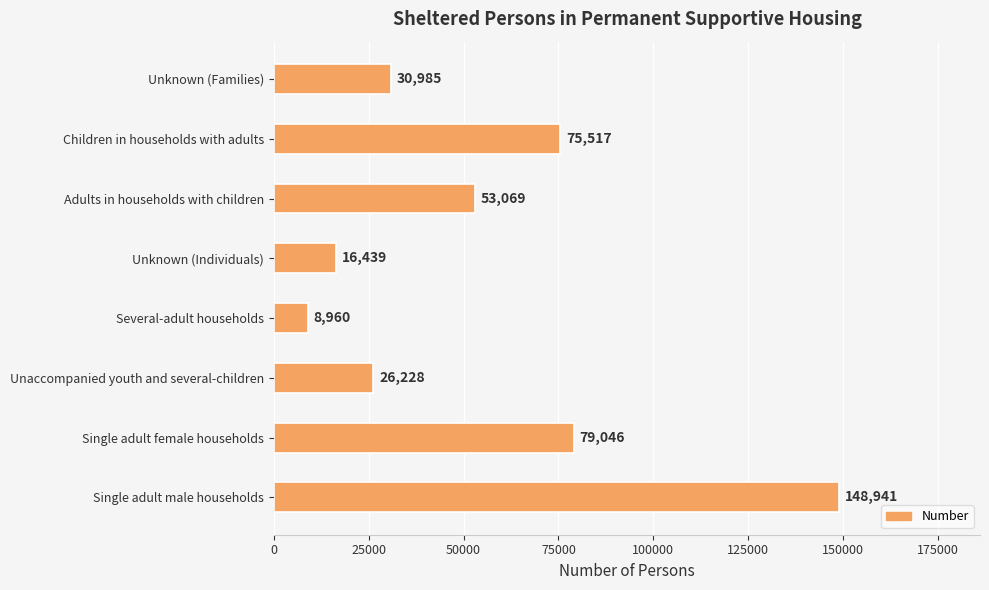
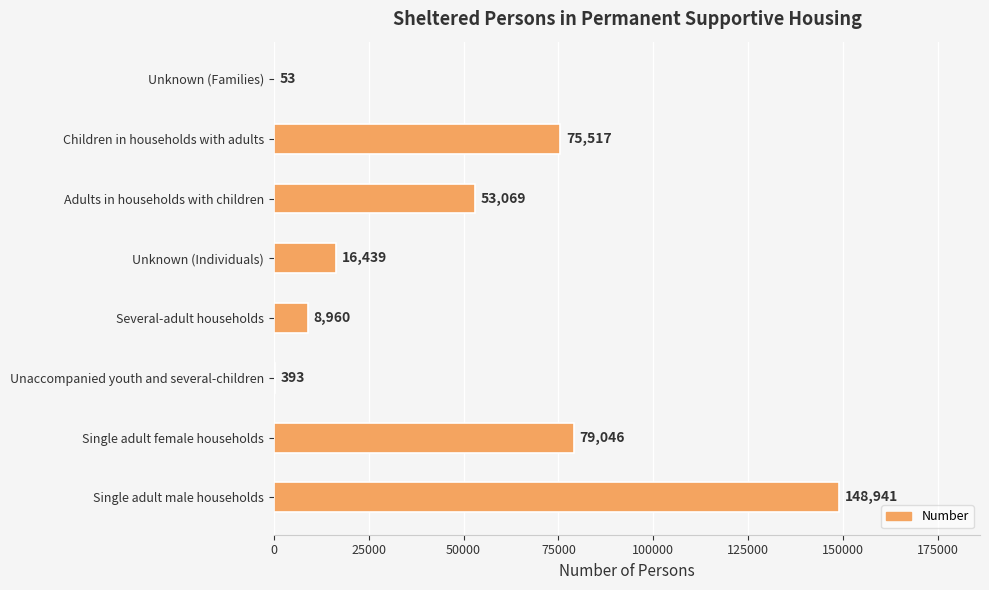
Unknown (Families): 30,985 -> 53
Unaccompanied youth and several-children: 26,228 -> 393
